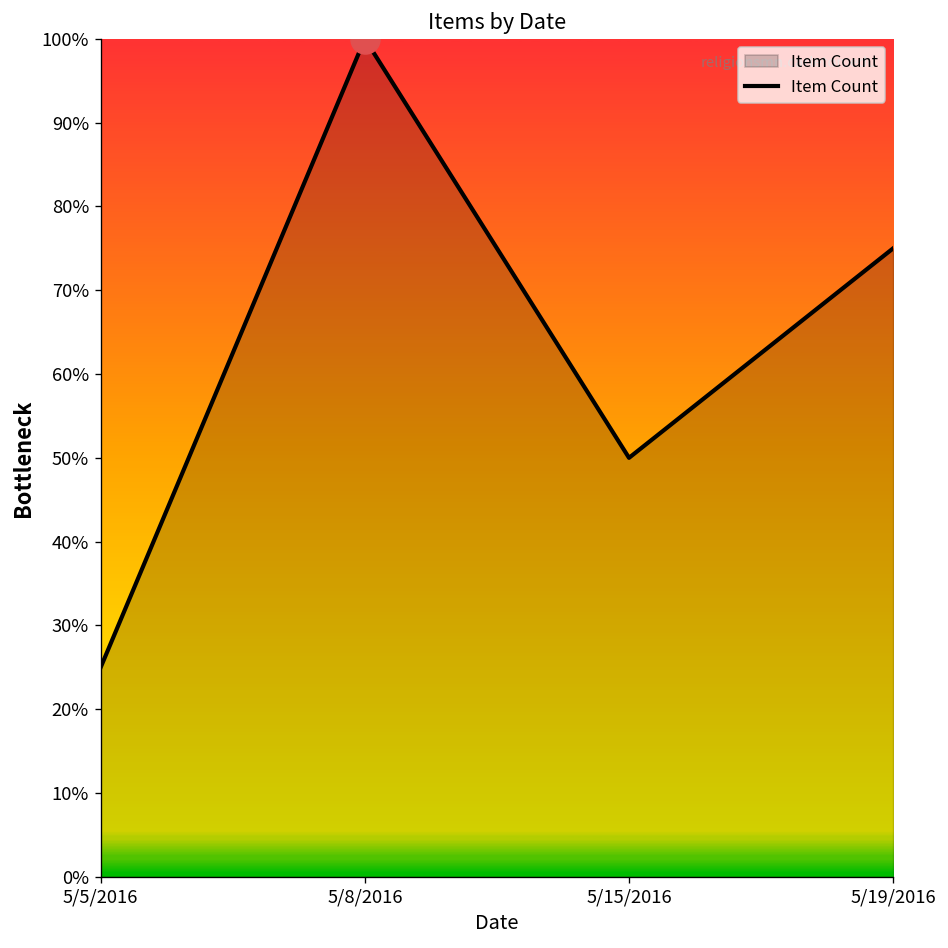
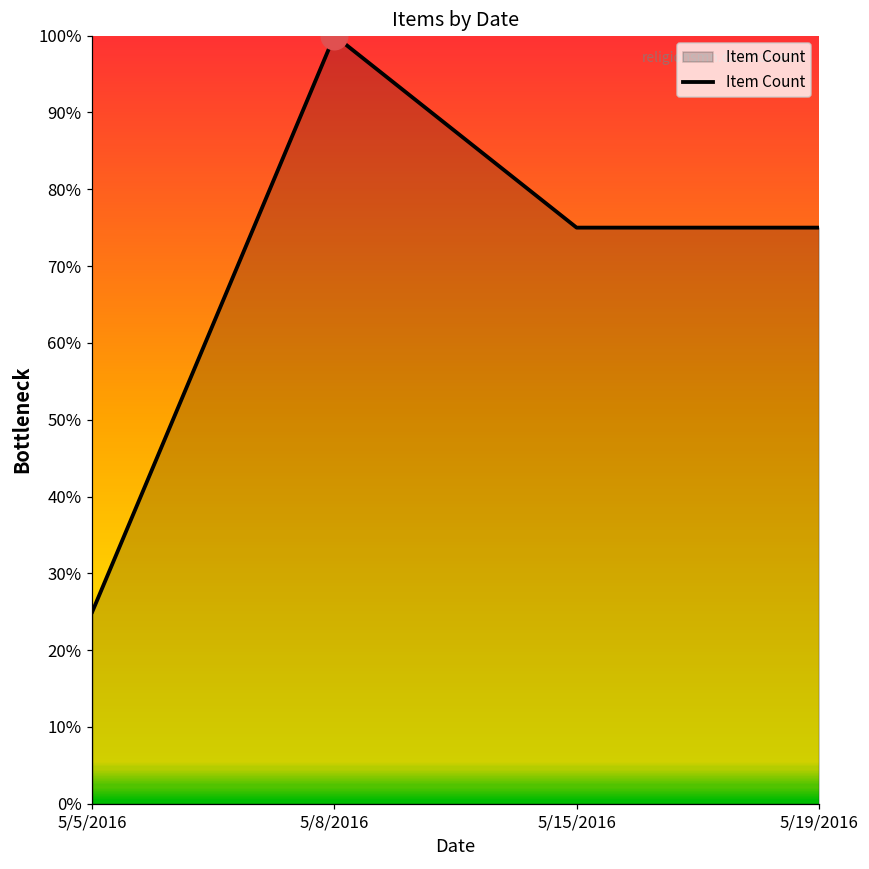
Item Count, 5/15/2016: 50% -> 75%
